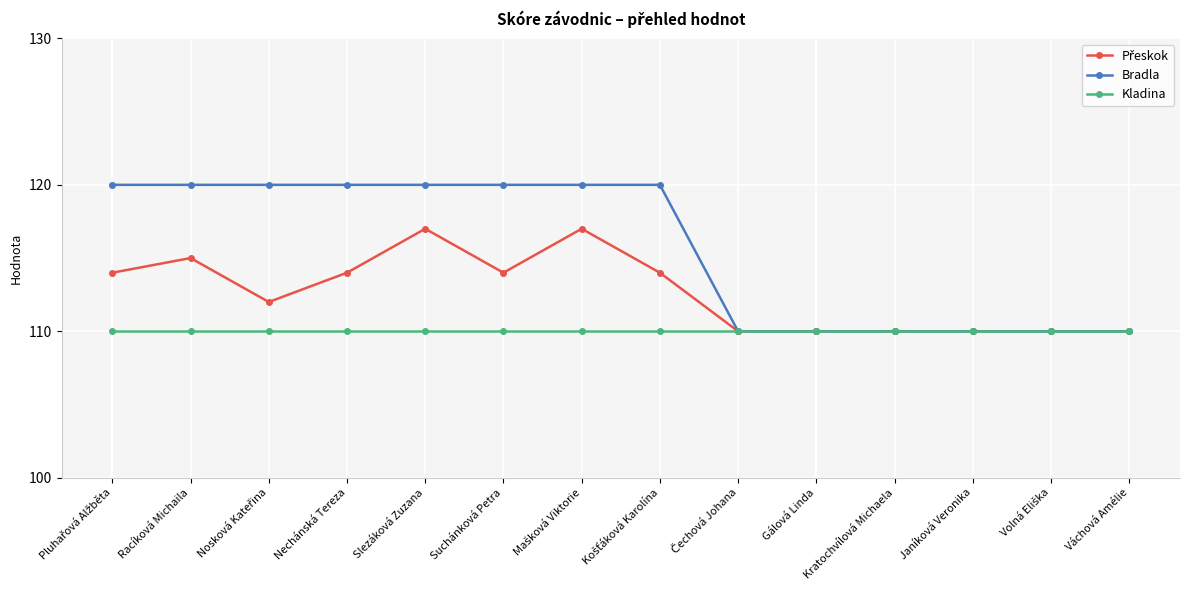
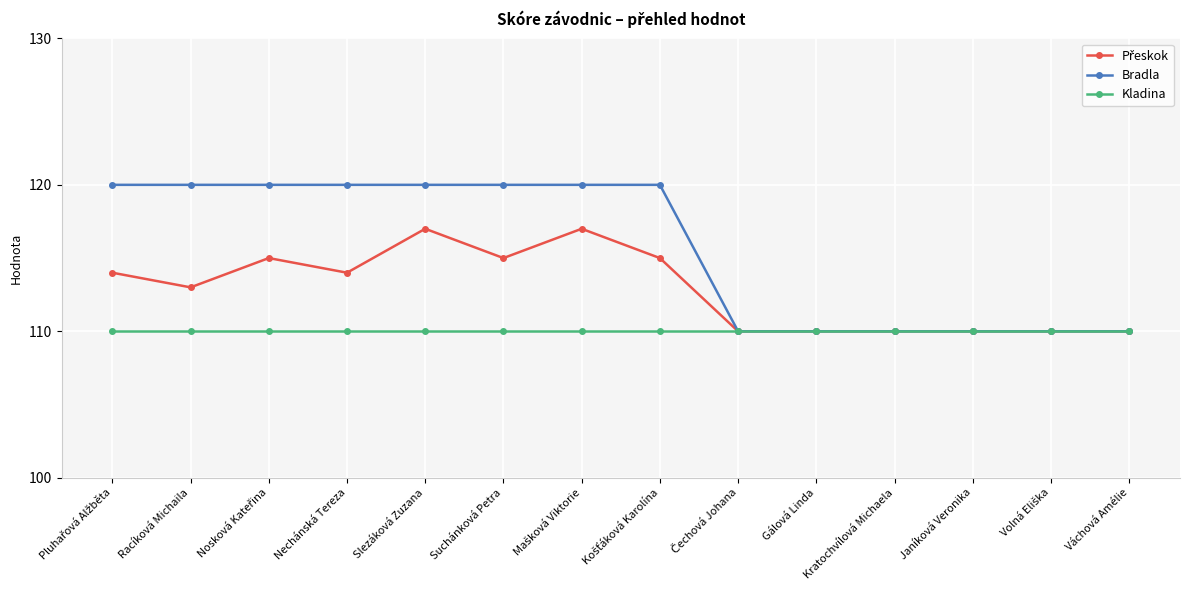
Přeskok, Racíková Michaila: 115 -> 113
Přeskok, Nosková Kateřina: 112 -> 115
Přeskok, Suchánková Petra: 114 -> 115
Přeskok, Košťáková Karolína: 114 -> 115
